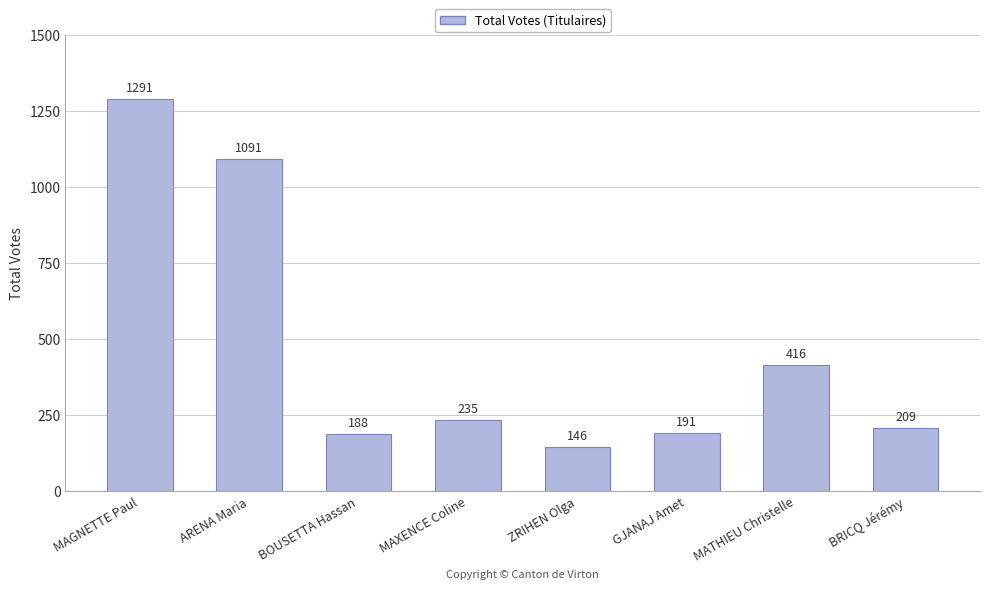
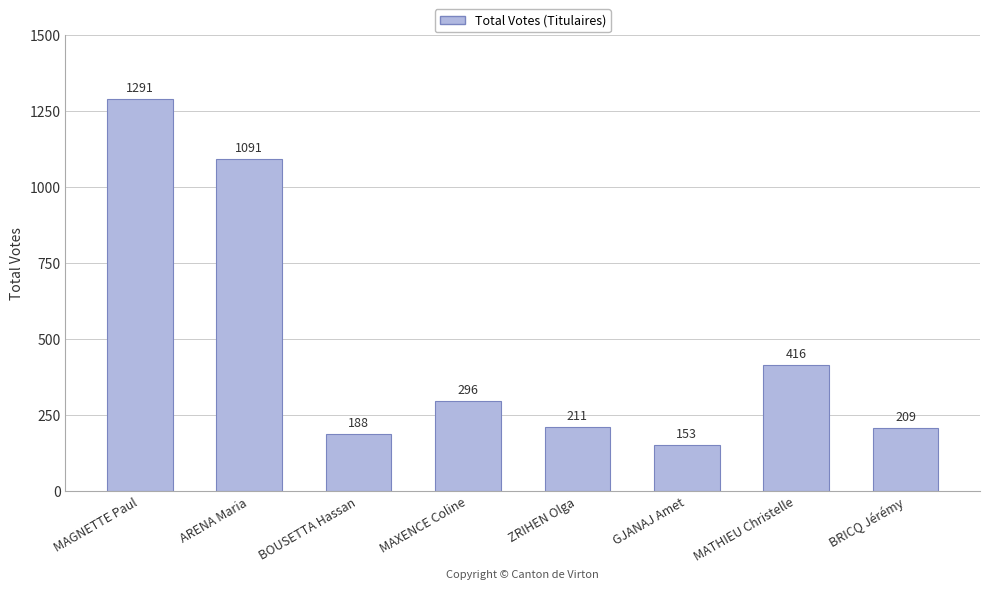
MAXENCE Coline: 235 -> 296
ZRIHEN Olga: 146 -> 211
GJANAJ Amet: 191 -> 153
